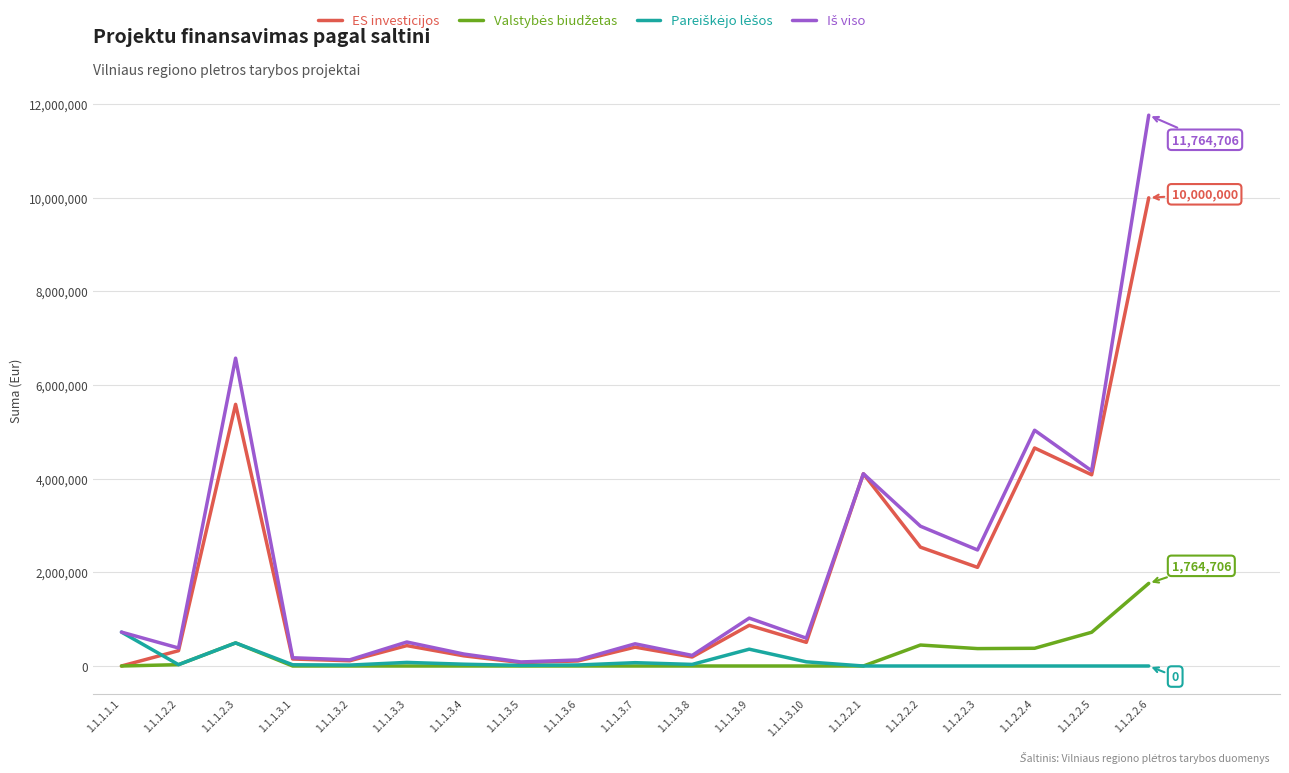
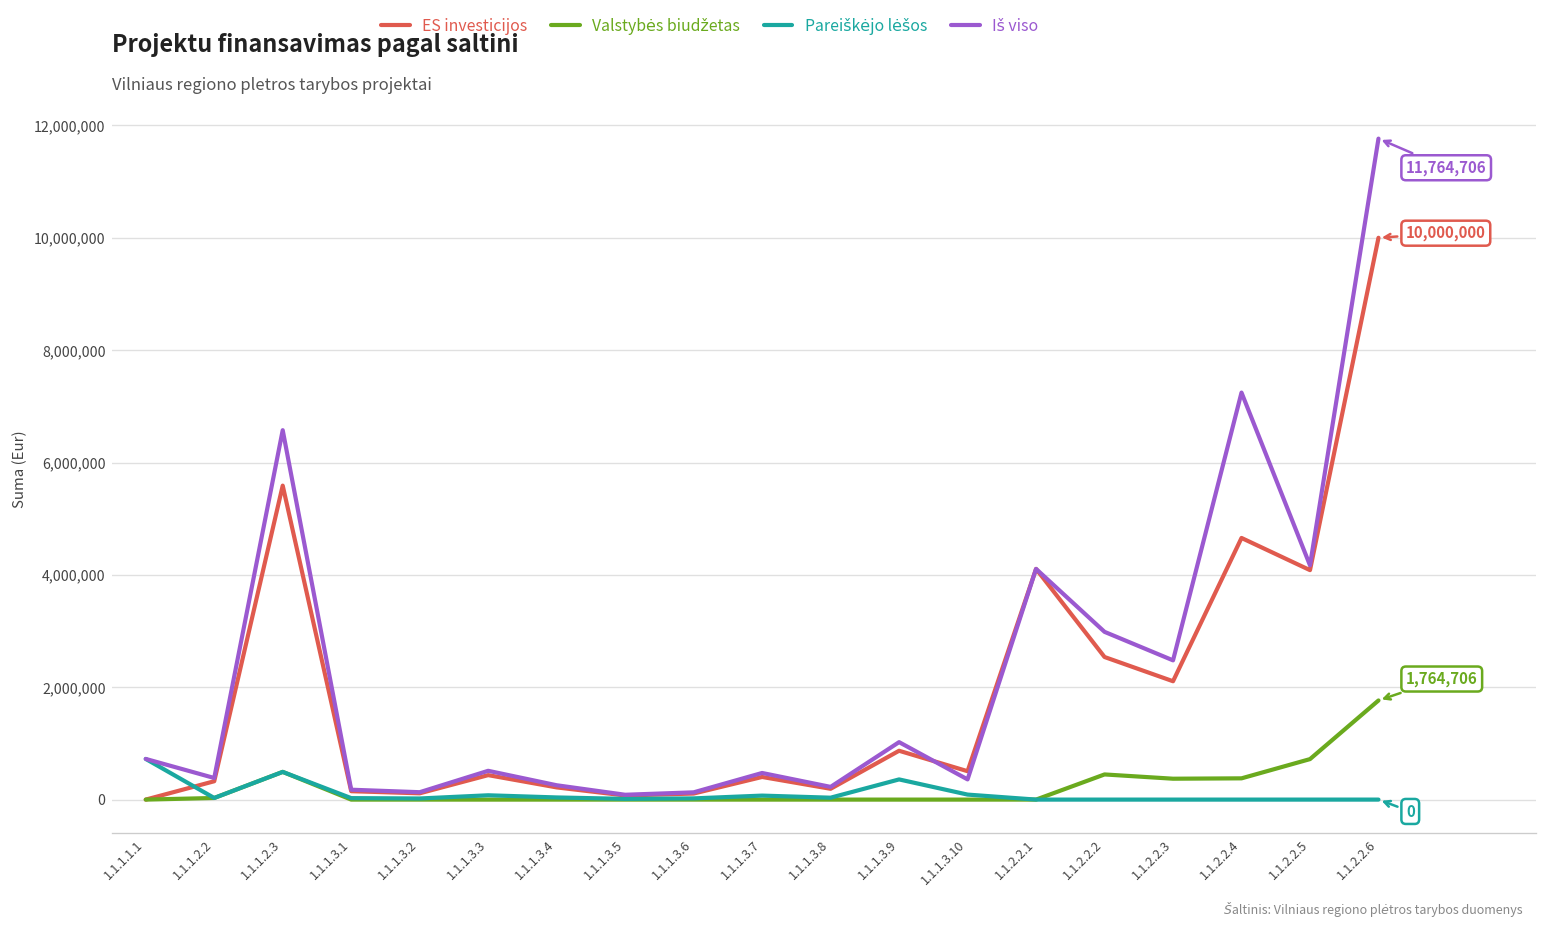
Iš viso, 1.1.1.3.10: 600,000 -> 400,000
Iš viso, 1.1.2.2.4: 5,000,000 -> 7,200,000
